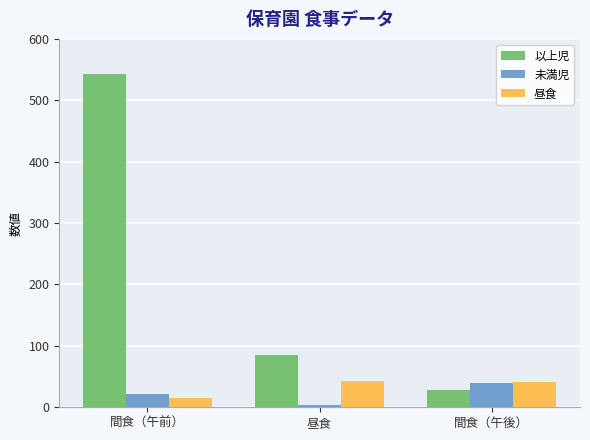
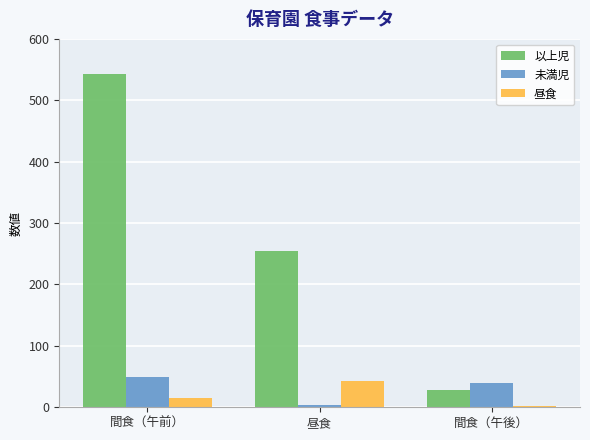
未満児, 間食（午前）: 20 -> 50
以上児, 昼食: 90 -> 250
昼食, 間食（午後）: 40 -> 0
